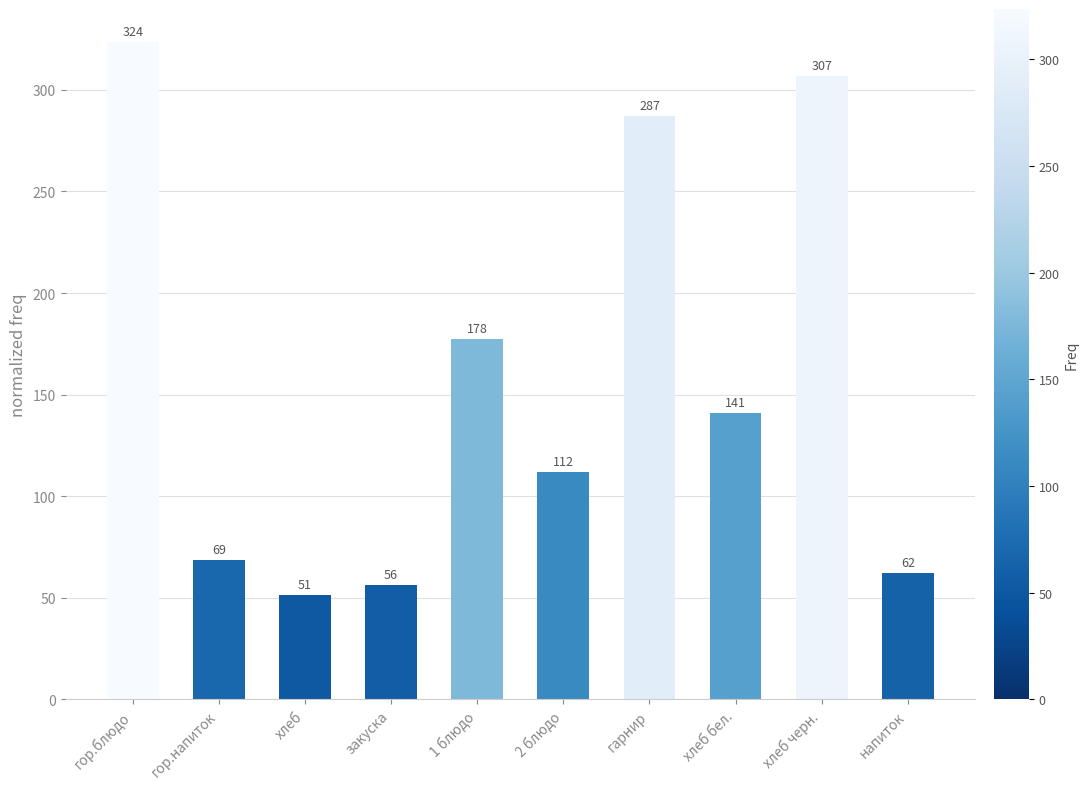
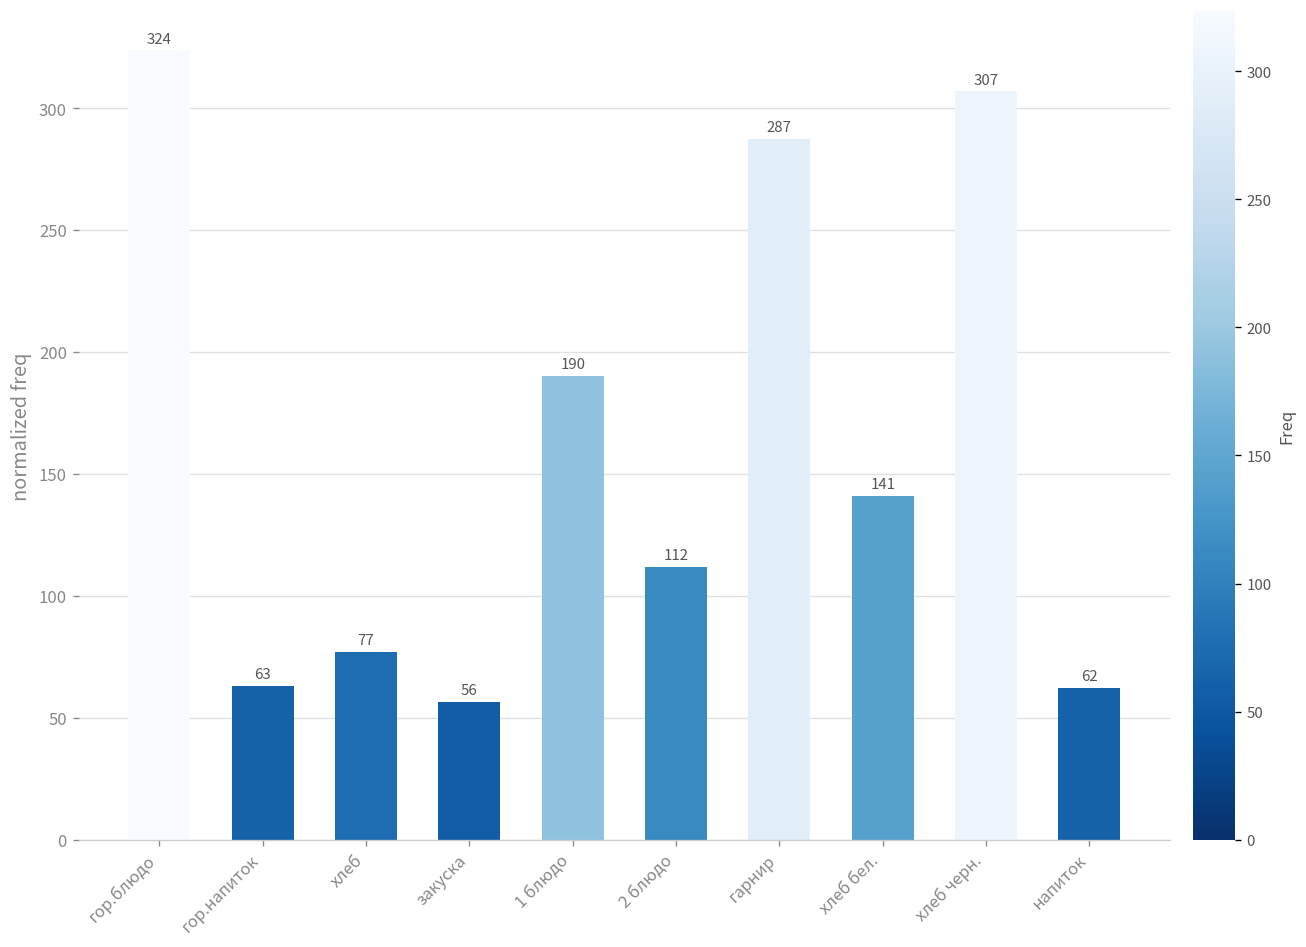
гор.напиток: 69 -> 63
хлеб: 51 -> 77
1 блюдо: 178 -> 190
